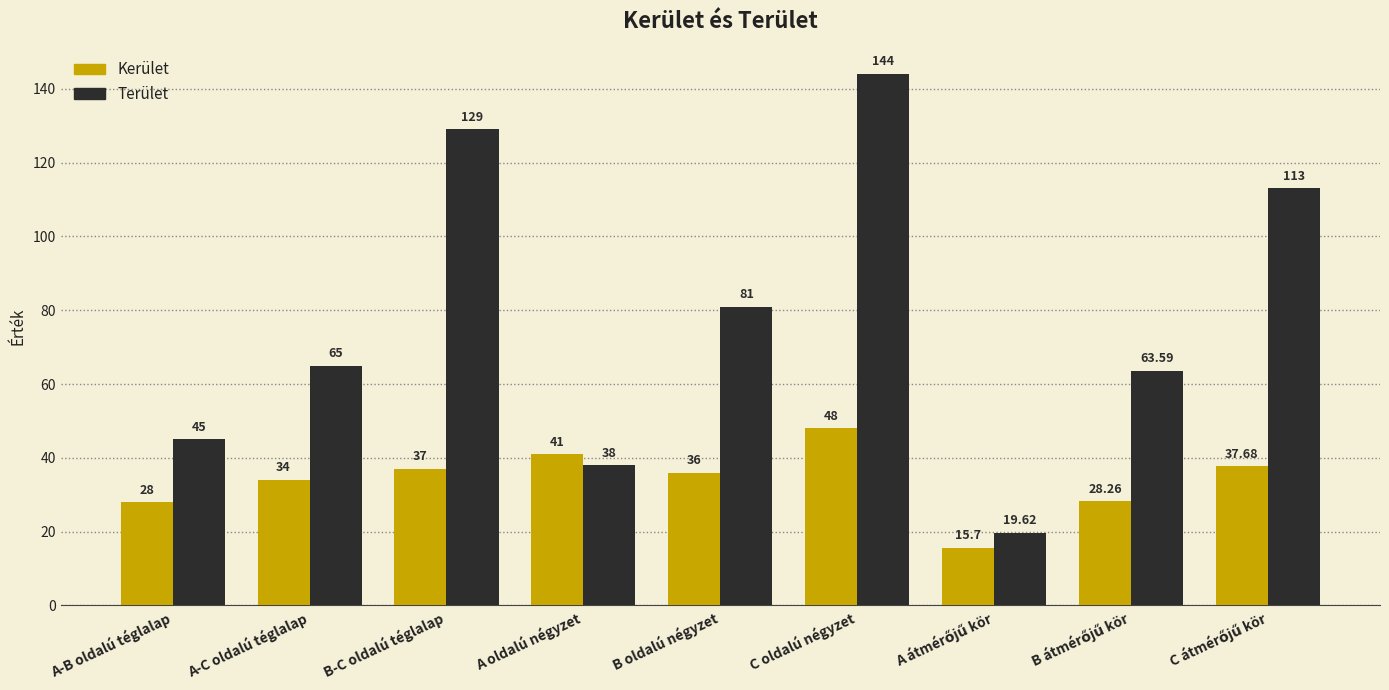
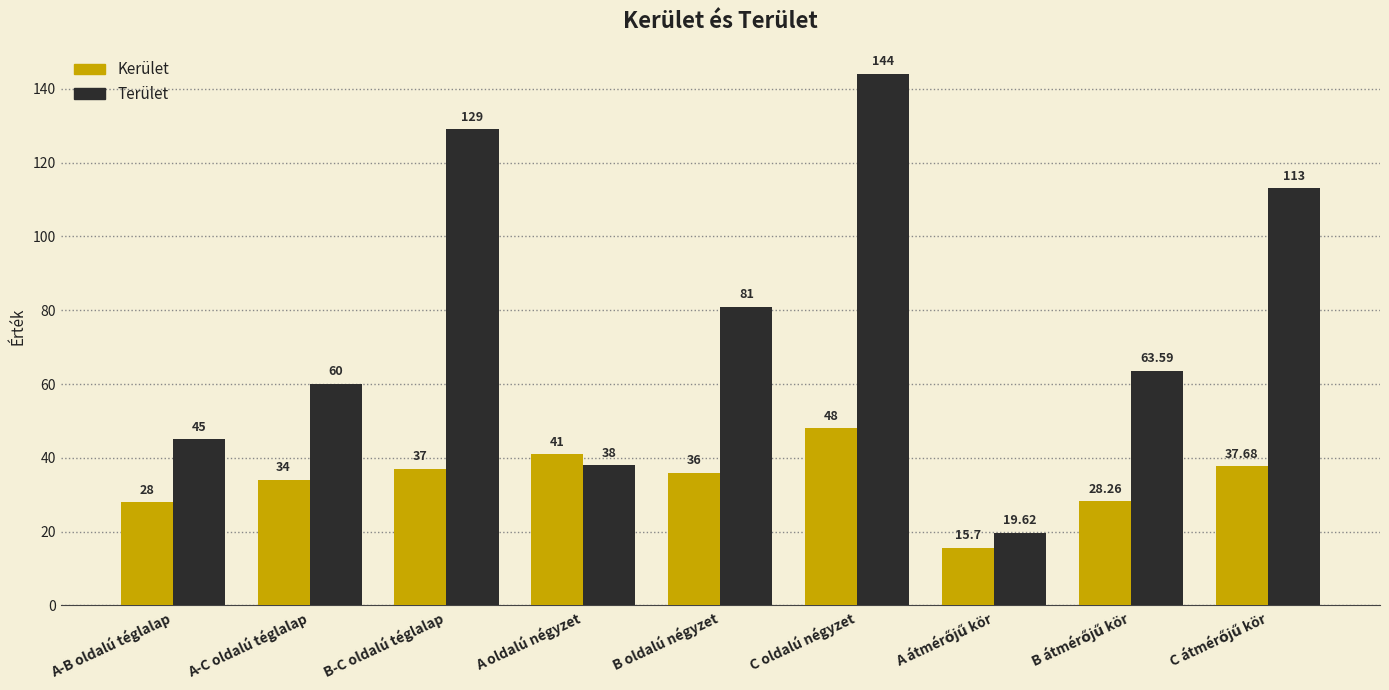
Terület, A-C oldalú téglalap: 65 -> 60
